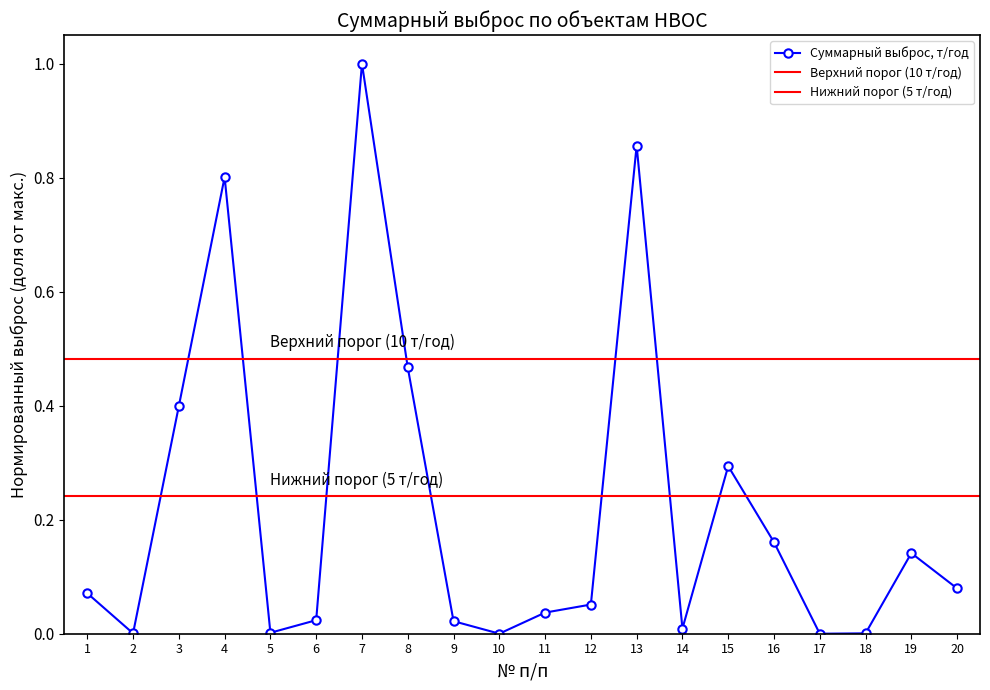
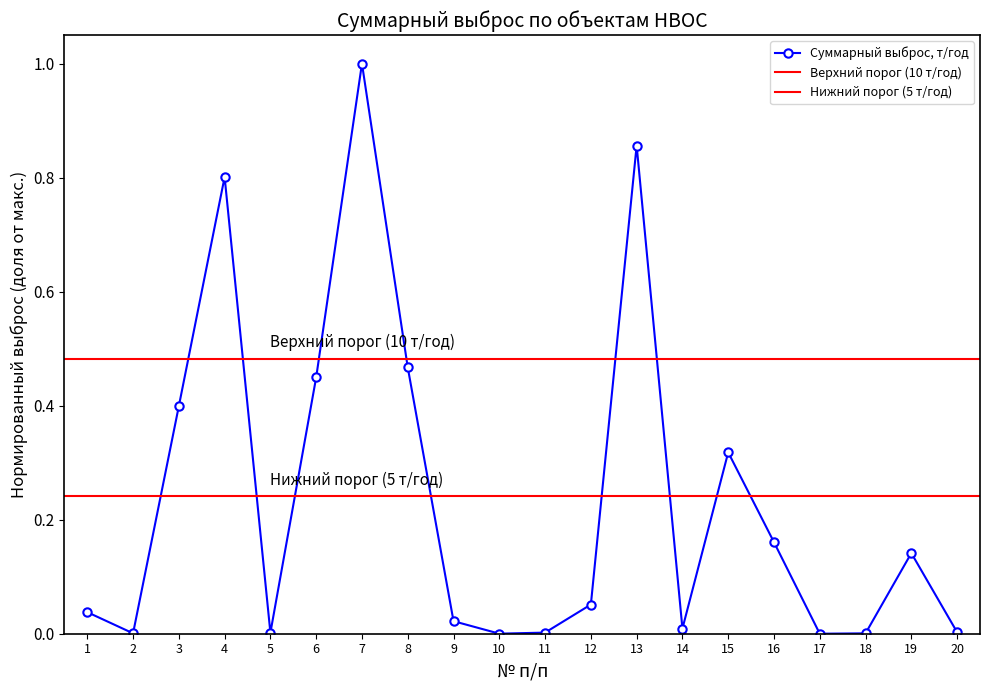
1: 0.07 -> 0.04
6: 0.02 -> 0.45
11: 0.04 -> 0.00
15: 0.29 -> 0.32
20: 0.08 -> 0.00
